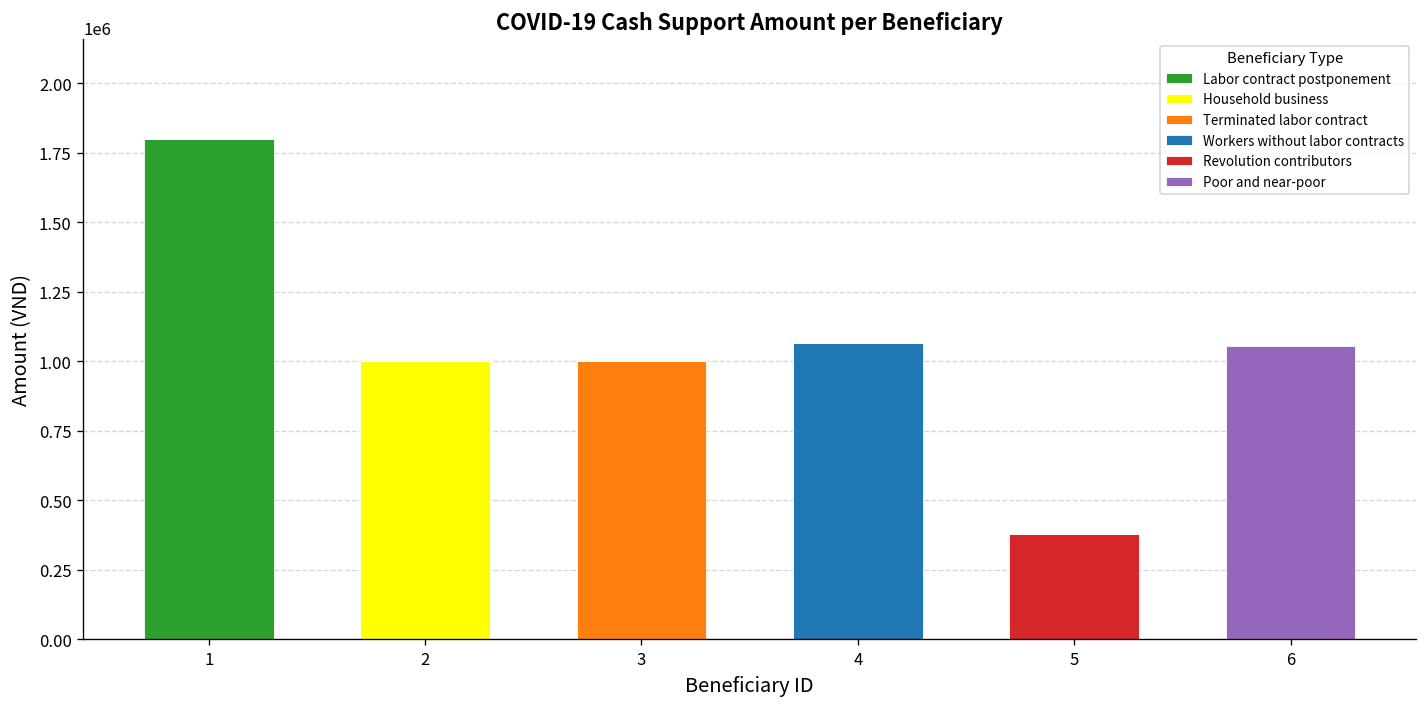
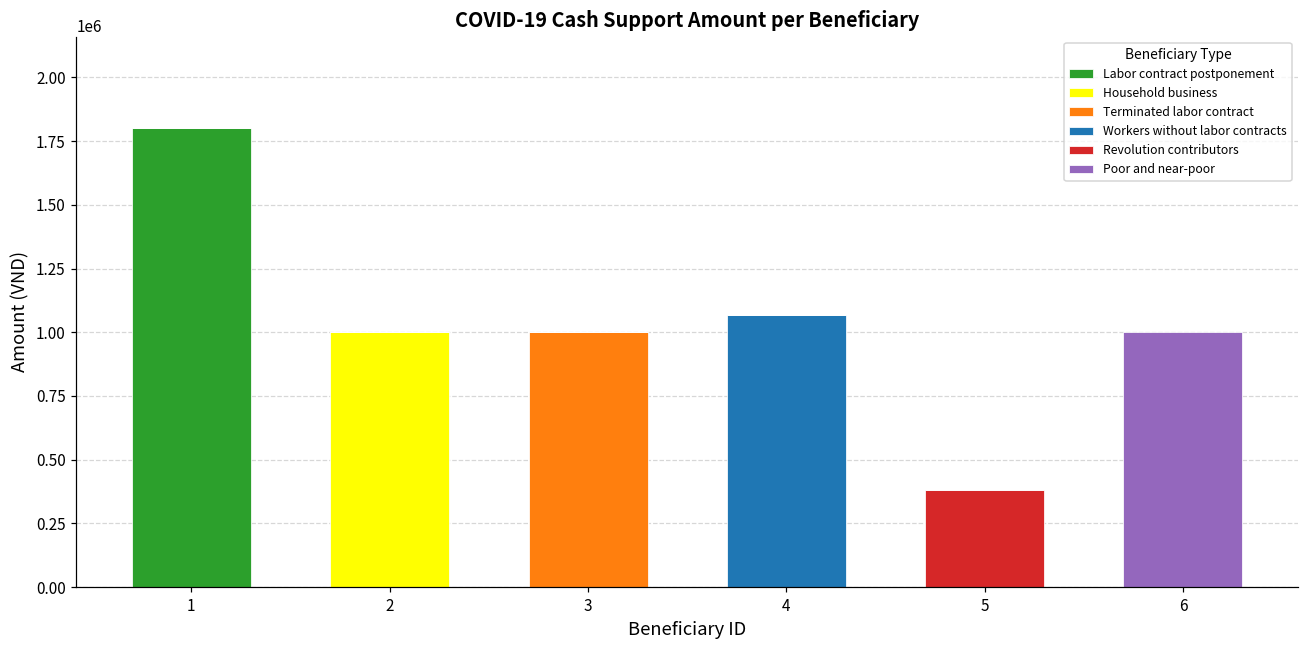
Poor and near-poor, 6: 1060000 -> 1000000
